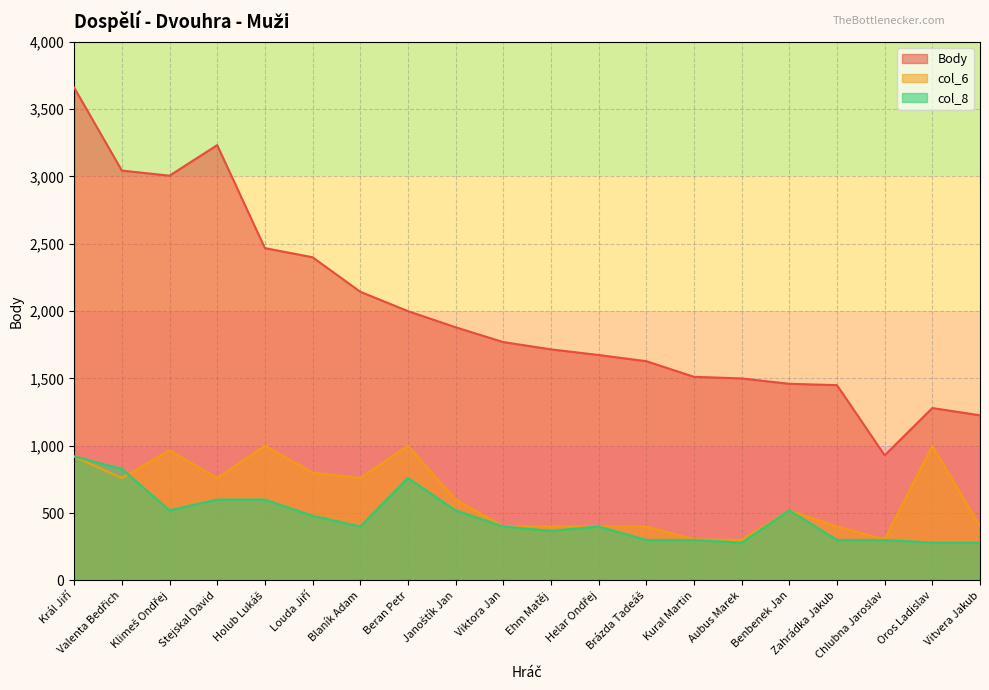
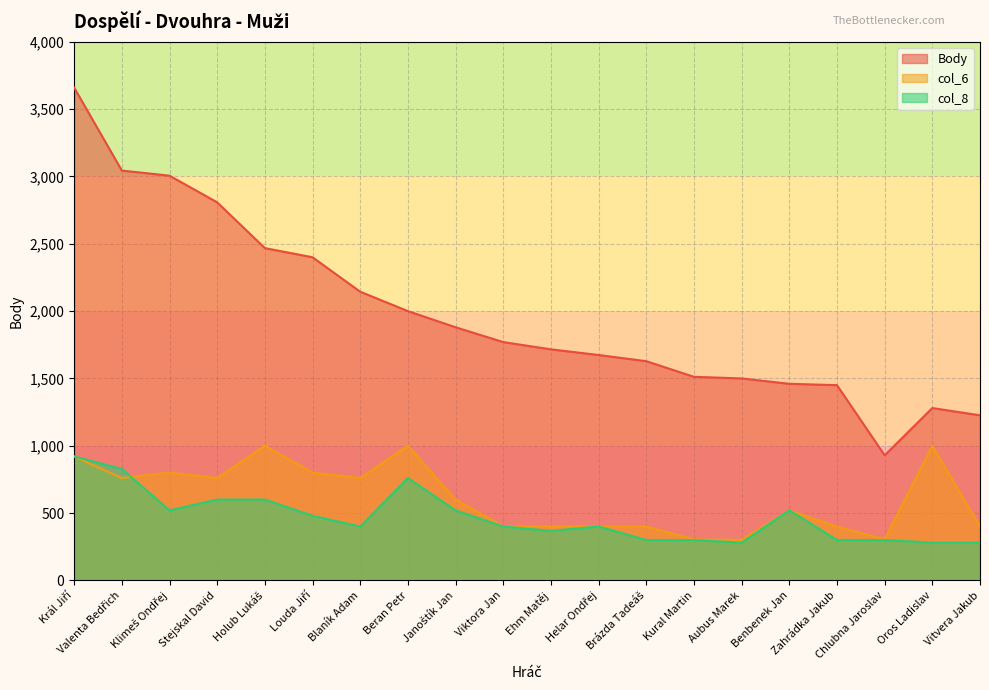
col_6, Klimeš Ondřej: 970 -> 800
Body, Stejskal David: 3,230 -> 2,810
